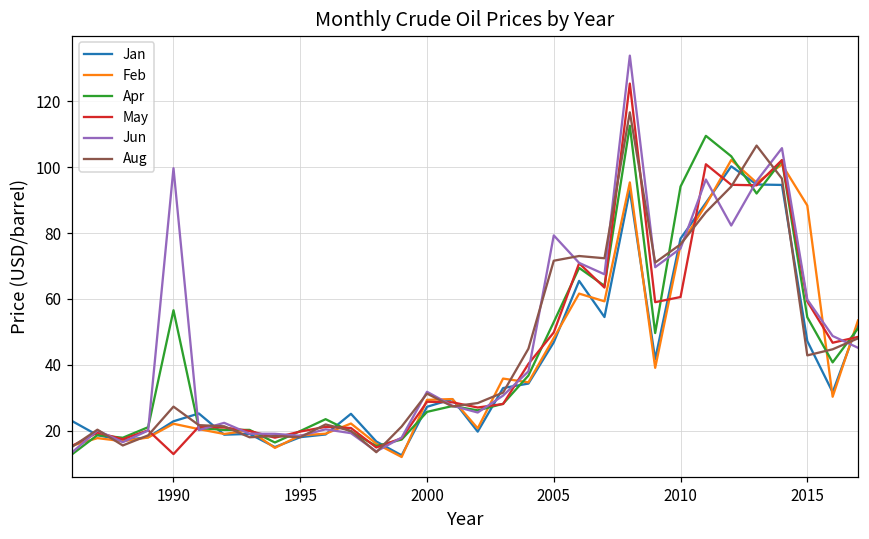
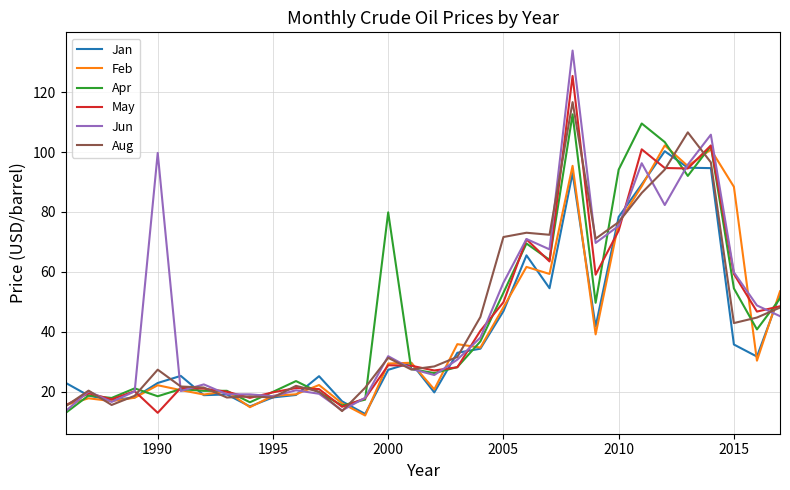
Apr, 1990: 57 -> 18
Apr, 2000: 26 -> 80
Jun, 2005: 79 -> 56
May, 2010: 61 -> 74
Jan, 2015: 47 -> 36
